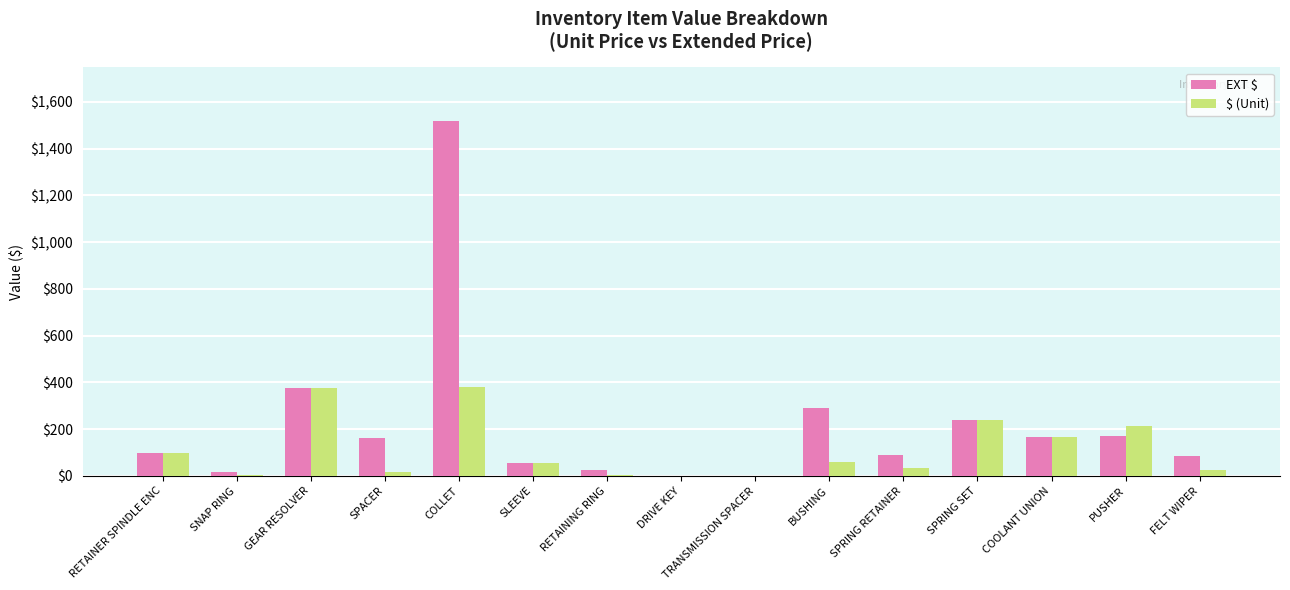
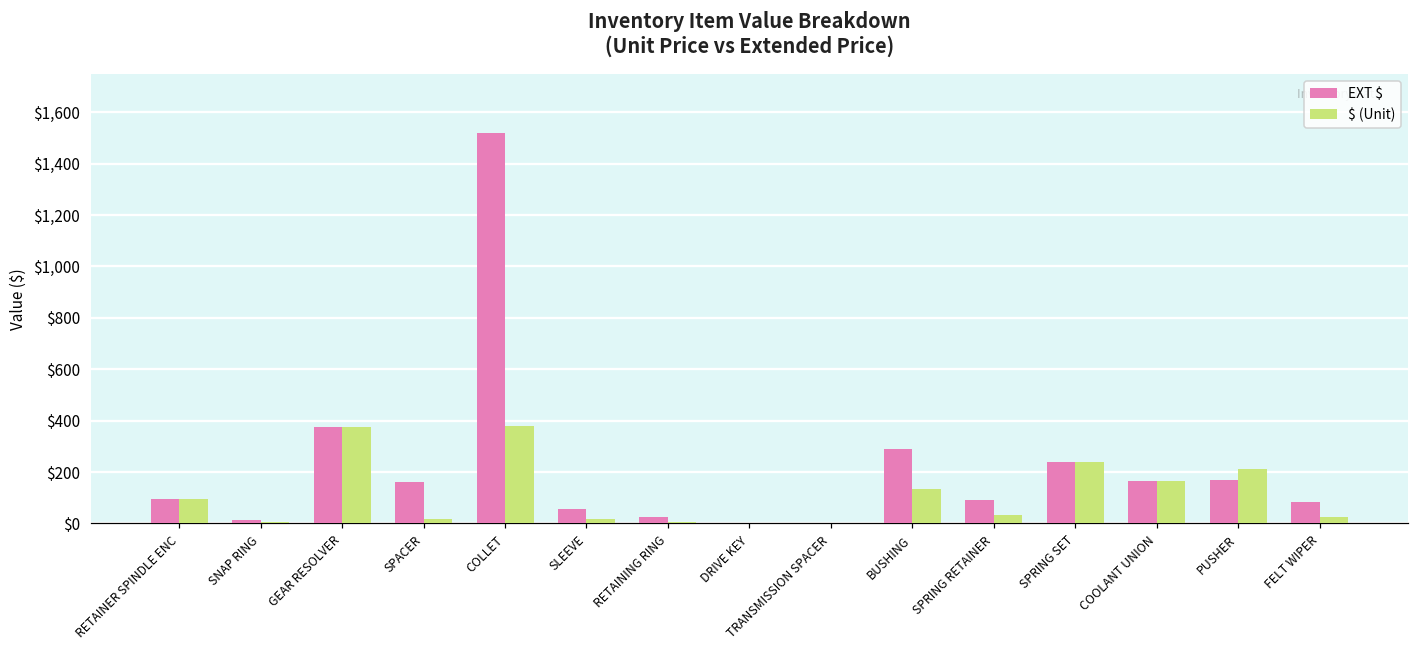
$ (Unit), SLEEVE: $60 -> $20
$ (Unit), BUSHING: $60 -> $130
